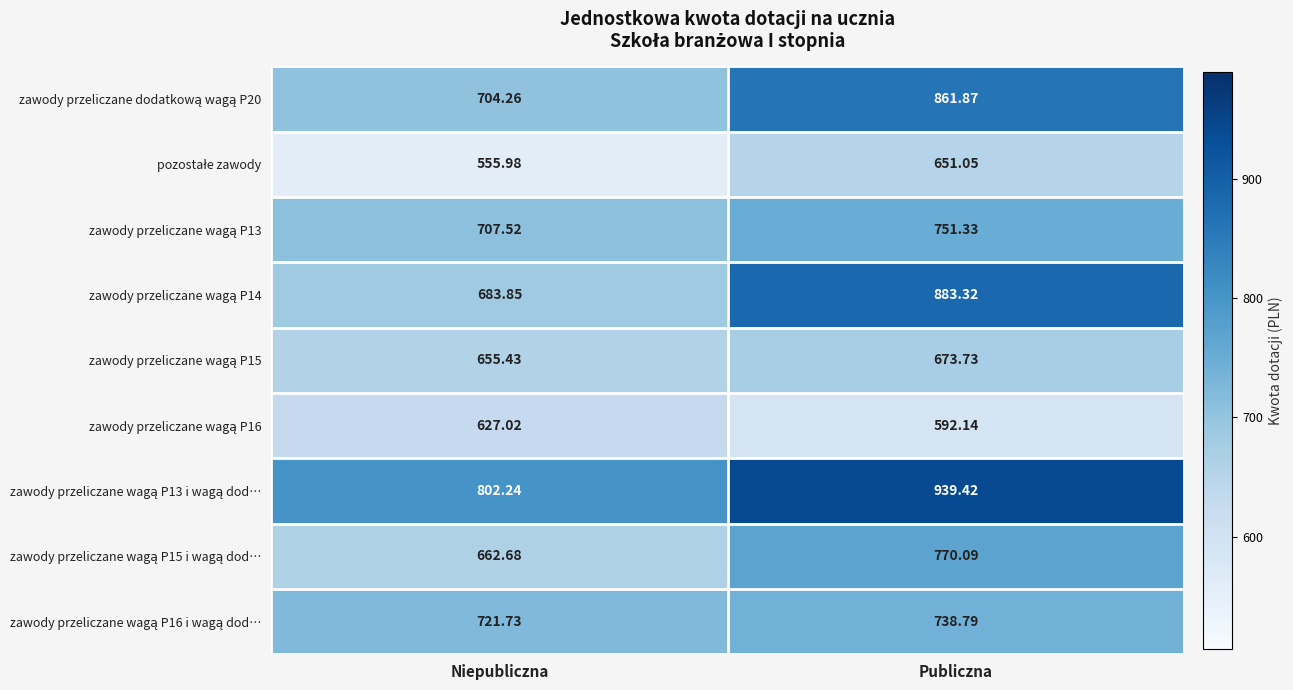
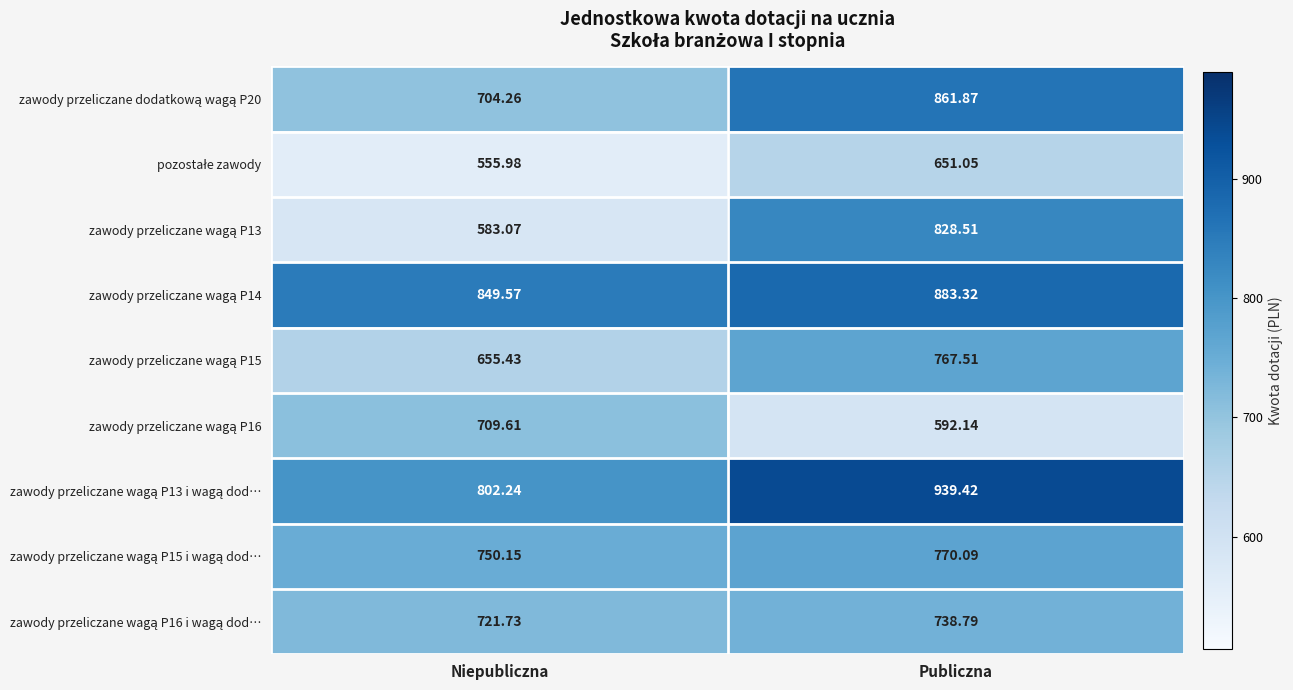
zawody przeliczane wagą P13, Niepubliczna: 707.52 -> 583.07
zawody przeliczane wagą P13, Publiczna: 751.33 -> 828.51
zawody przeliczane wagą P14, Niepubliczna: 683.85 -> 849.57
zawody przeliczane wagą P15, Publiczna: 673.73 -> 767.51
zawody przeliczane wagą P16, Niepubliczna: 627.02 -> 709.61
zawody przeliczane wagą P15 i wagą dod…, Niepubliczna: 662.68 -> 750.15
